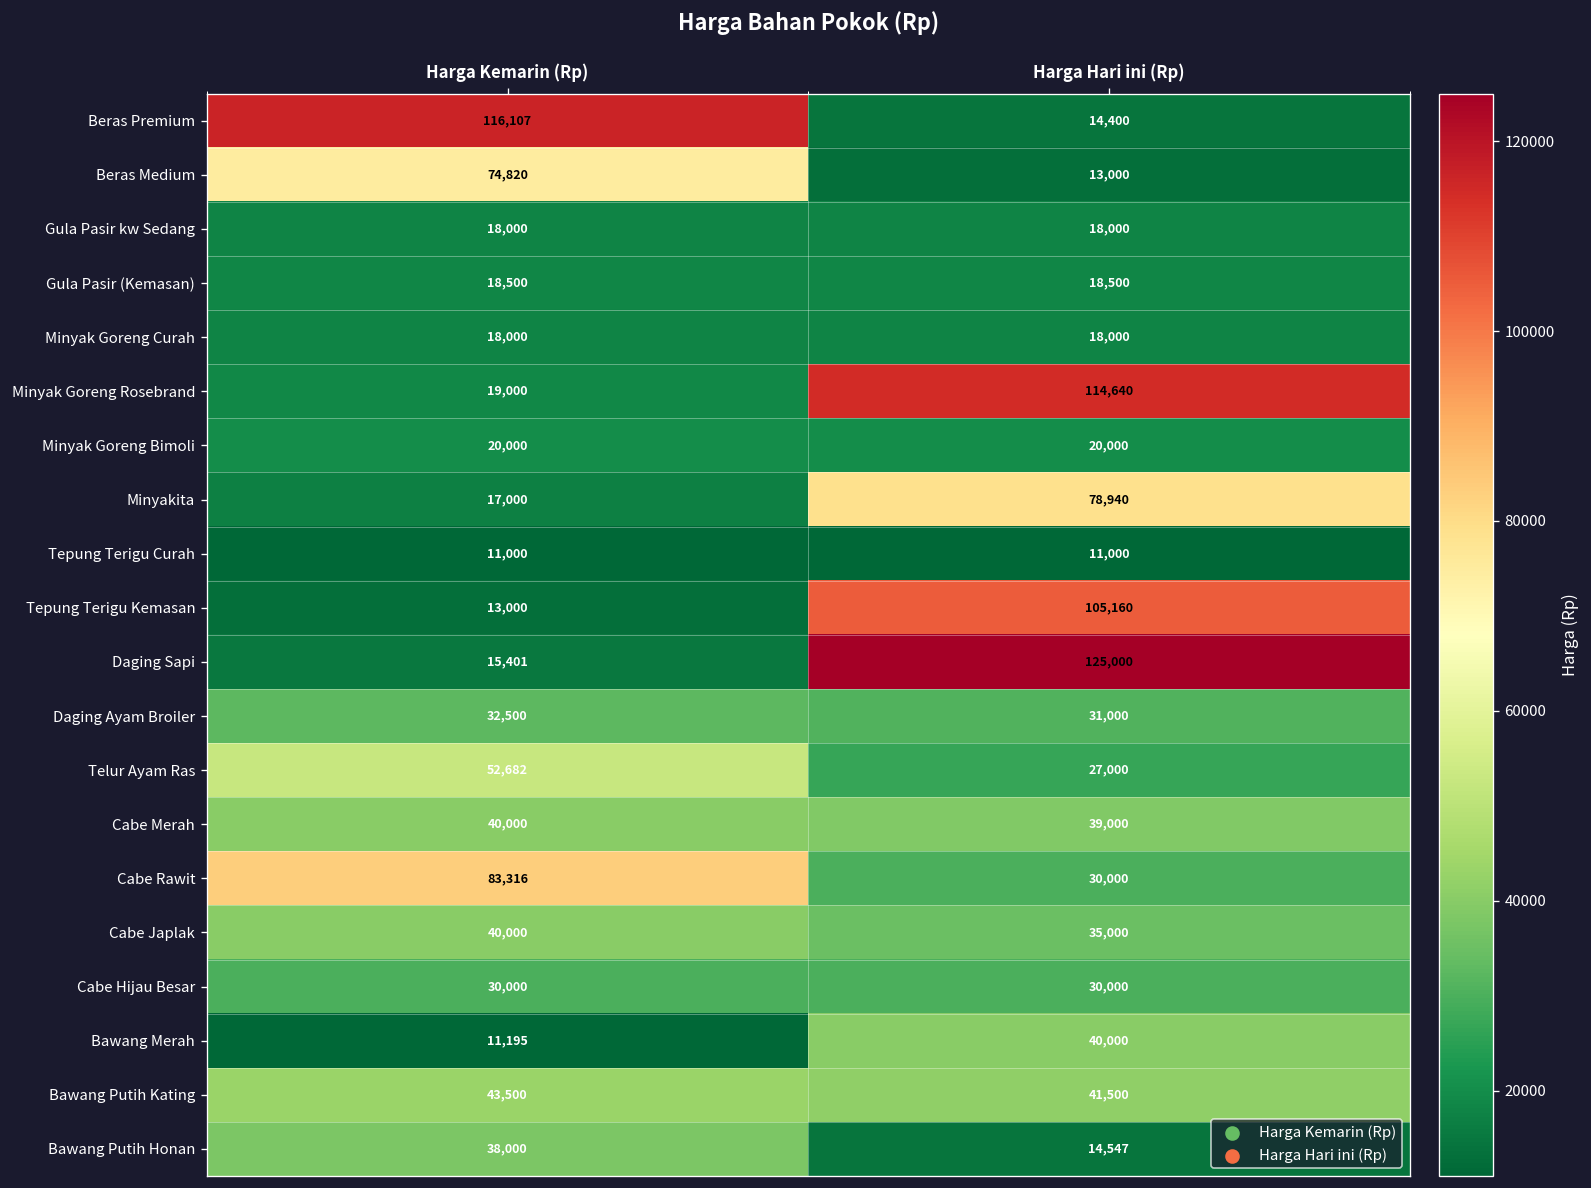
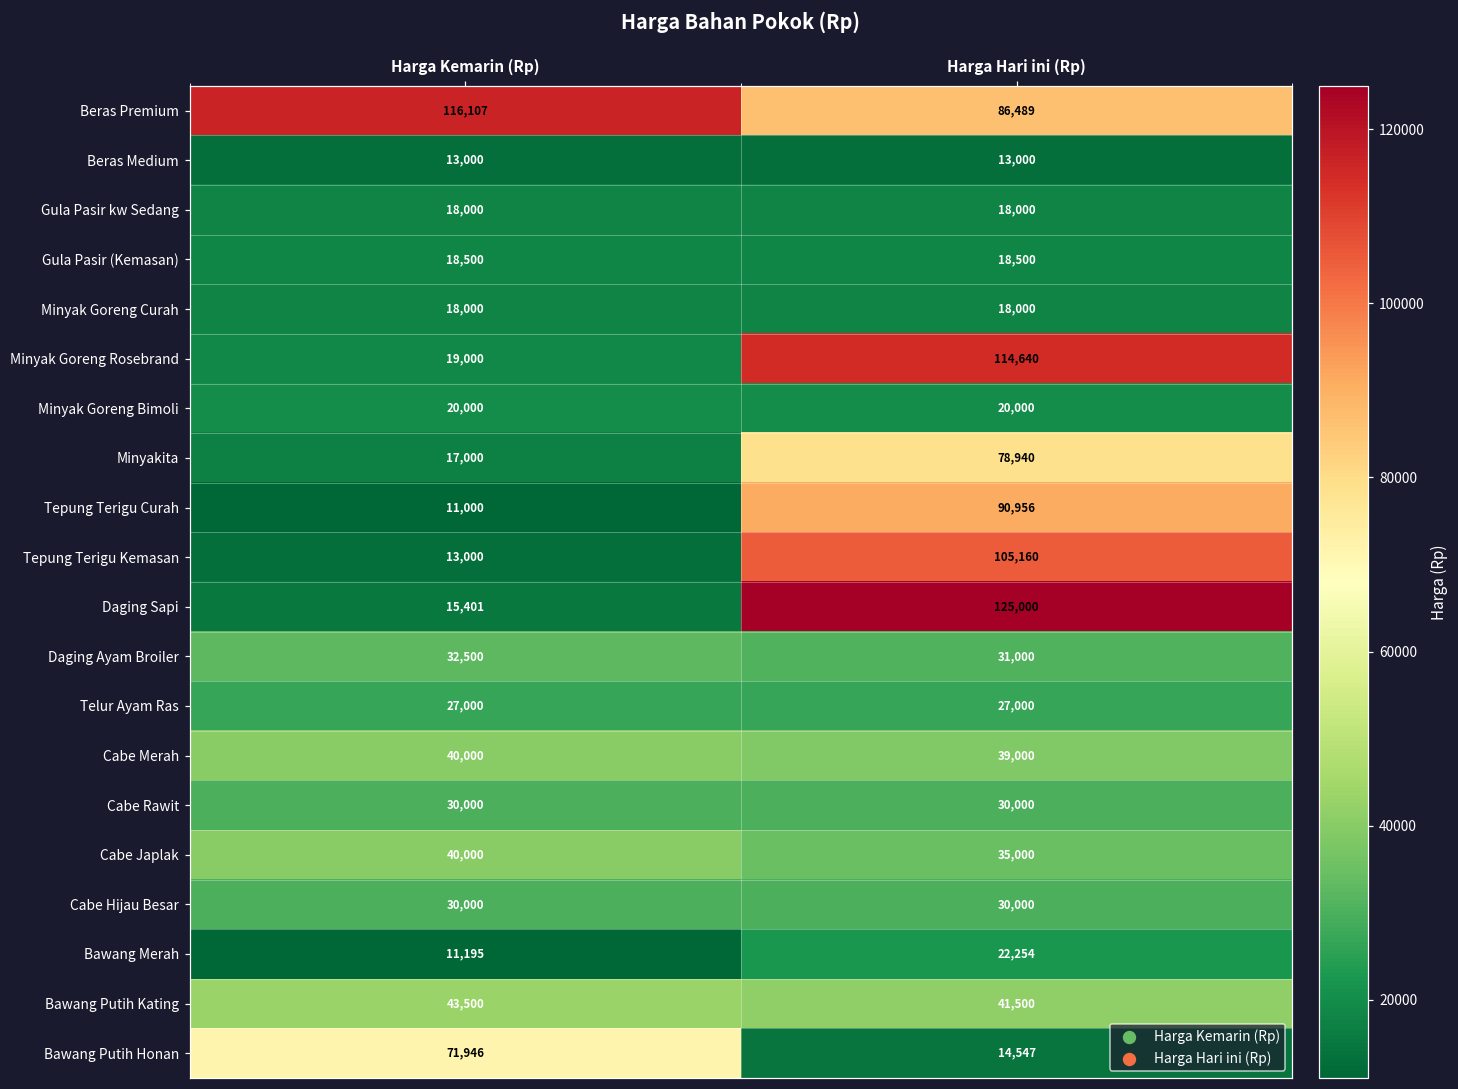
Beras Premium, Harga Hari ini (Rp): 14,400 -> 86,489
Beras Medium, Harga Kemarin (Rp): 74,820 -> 13,000
Tepung Terigu Curah, Harga Hari ini (Rp): 11,000 -> 90,956
Telur Ayam Ras, Harga Kemarin (Rp): 52,682 -> 27,000
Cabe Rawit, Harga Kemarin (Rp): 83,316 -> 30,000
Bawang Merah, Harga Hari ini (Rp): 40,000 -> 22,254
Bawang Putih Honan, Harga Kemarin (Rp): 38,000 -> 71,946
